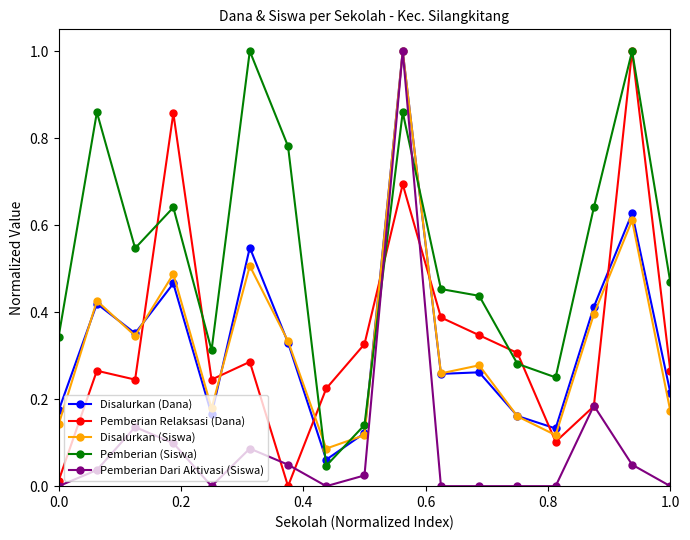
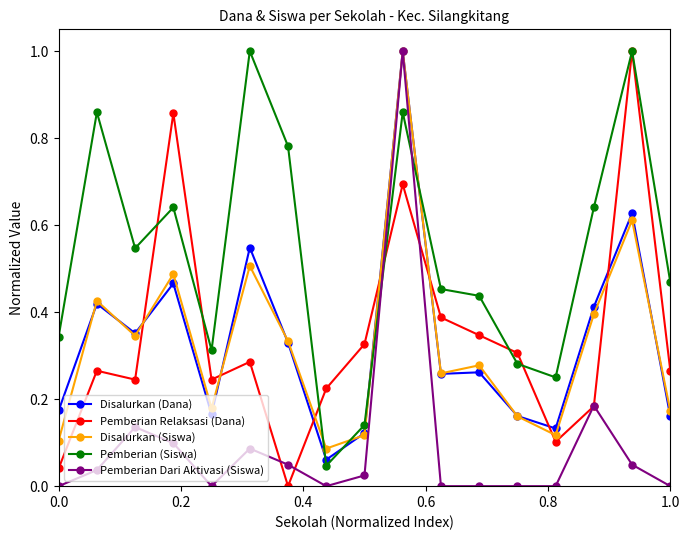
Pemberian Relaksasi (Dana), 0.0: 0.01 -> 0.04
Disalurkan (Siswa), 0.0: 0.14 -> 0.10
Disalurkan (Dana), 1.0: 0.22 -> 0.16
